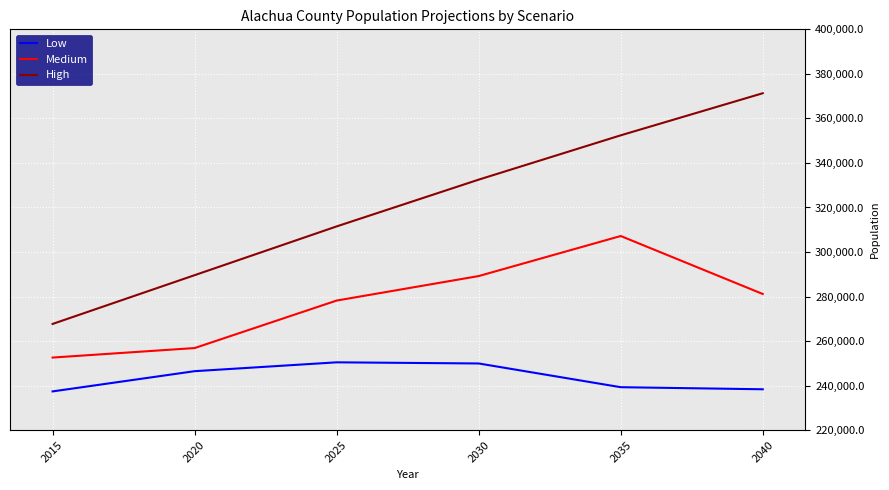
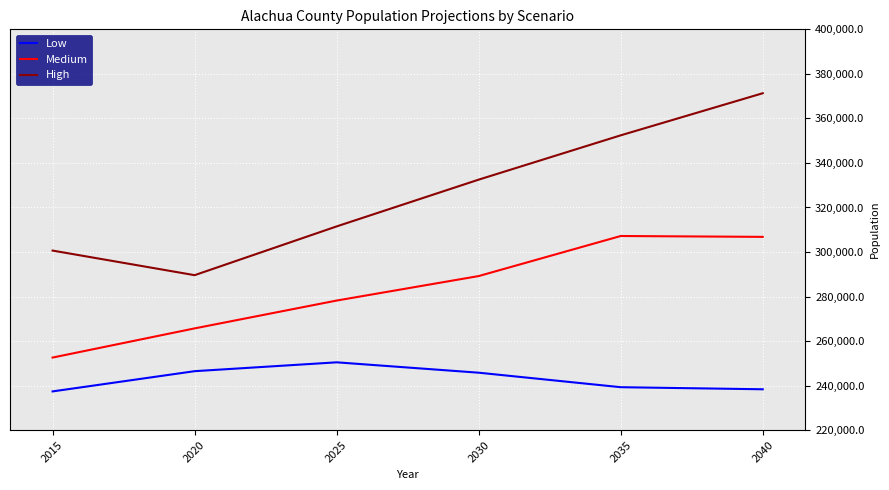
High, 2015: 268,000 -> 301,000
Medium, 2020: 257,000 -> 266,000
Low, 2030: 250,000 -> 246,000
Medium, 2040: 281,000 -> 307,000
